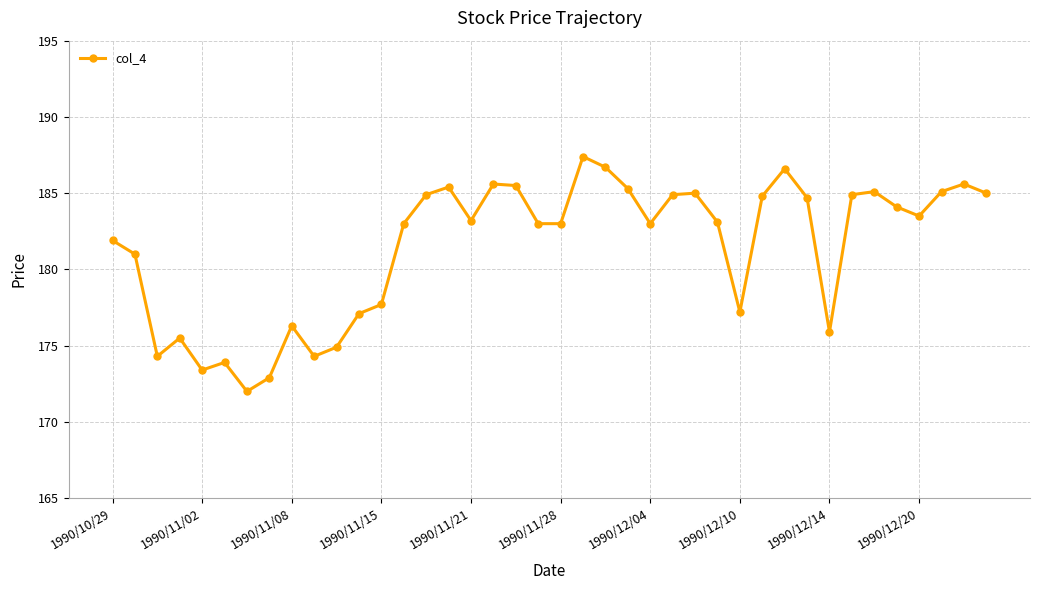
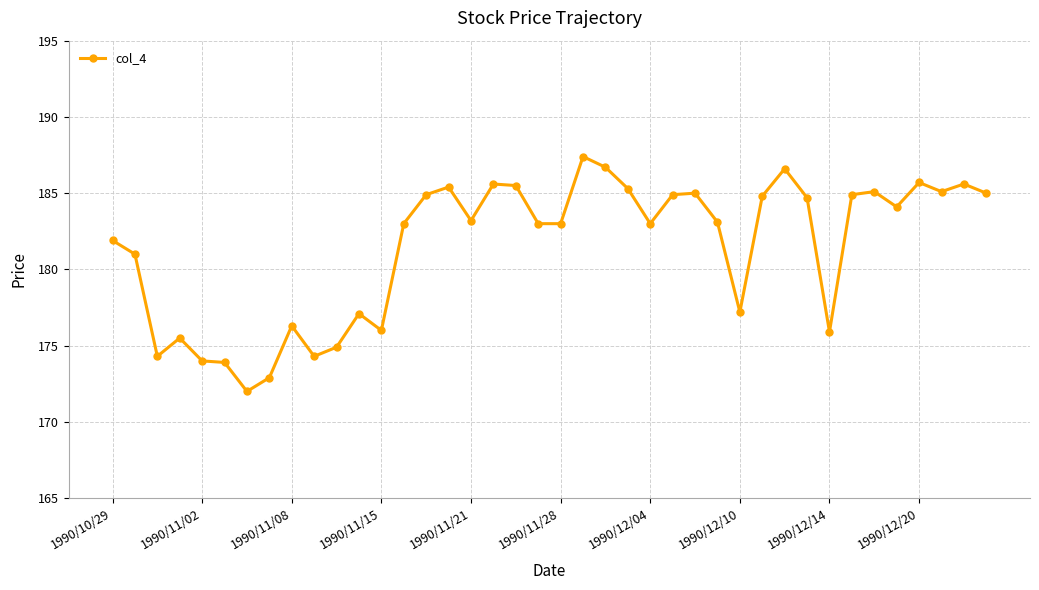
1990/11/02: 173.4 -> 174.0
1990/11/15: 177.7 -> 176.0
1990/12/20: 183.5 -> 185.7
